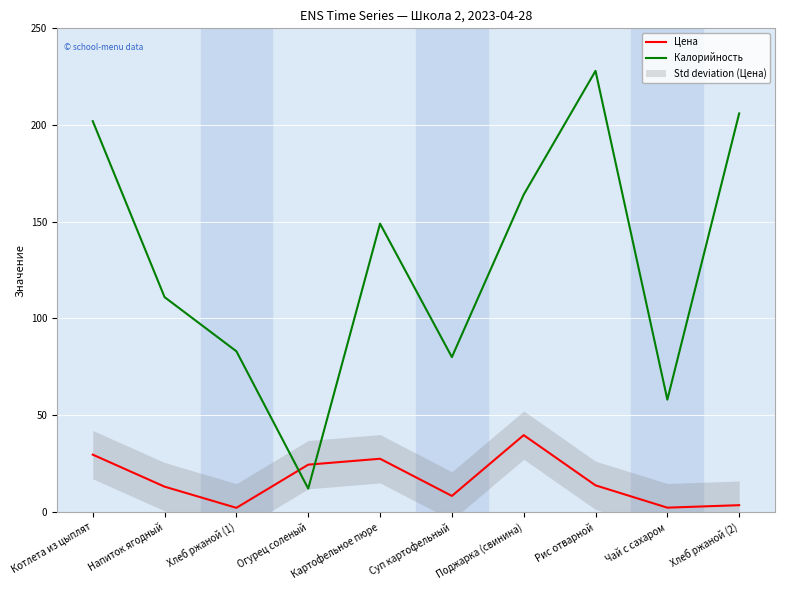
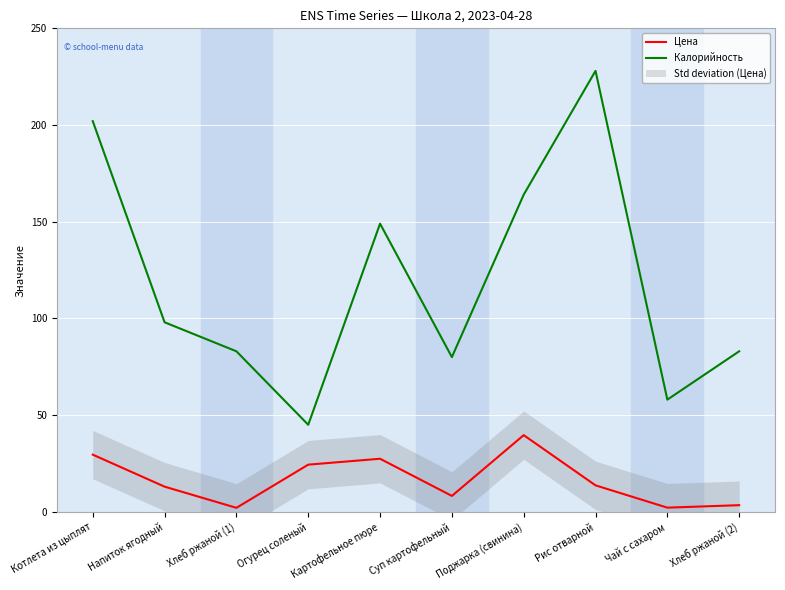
Калорийность, Напиток ягодный: 111 -> 98
Калорийность, Огурец соленый: 12 -> 45
Калорийность, Хлеб ржаной (2): 206 -> 83
